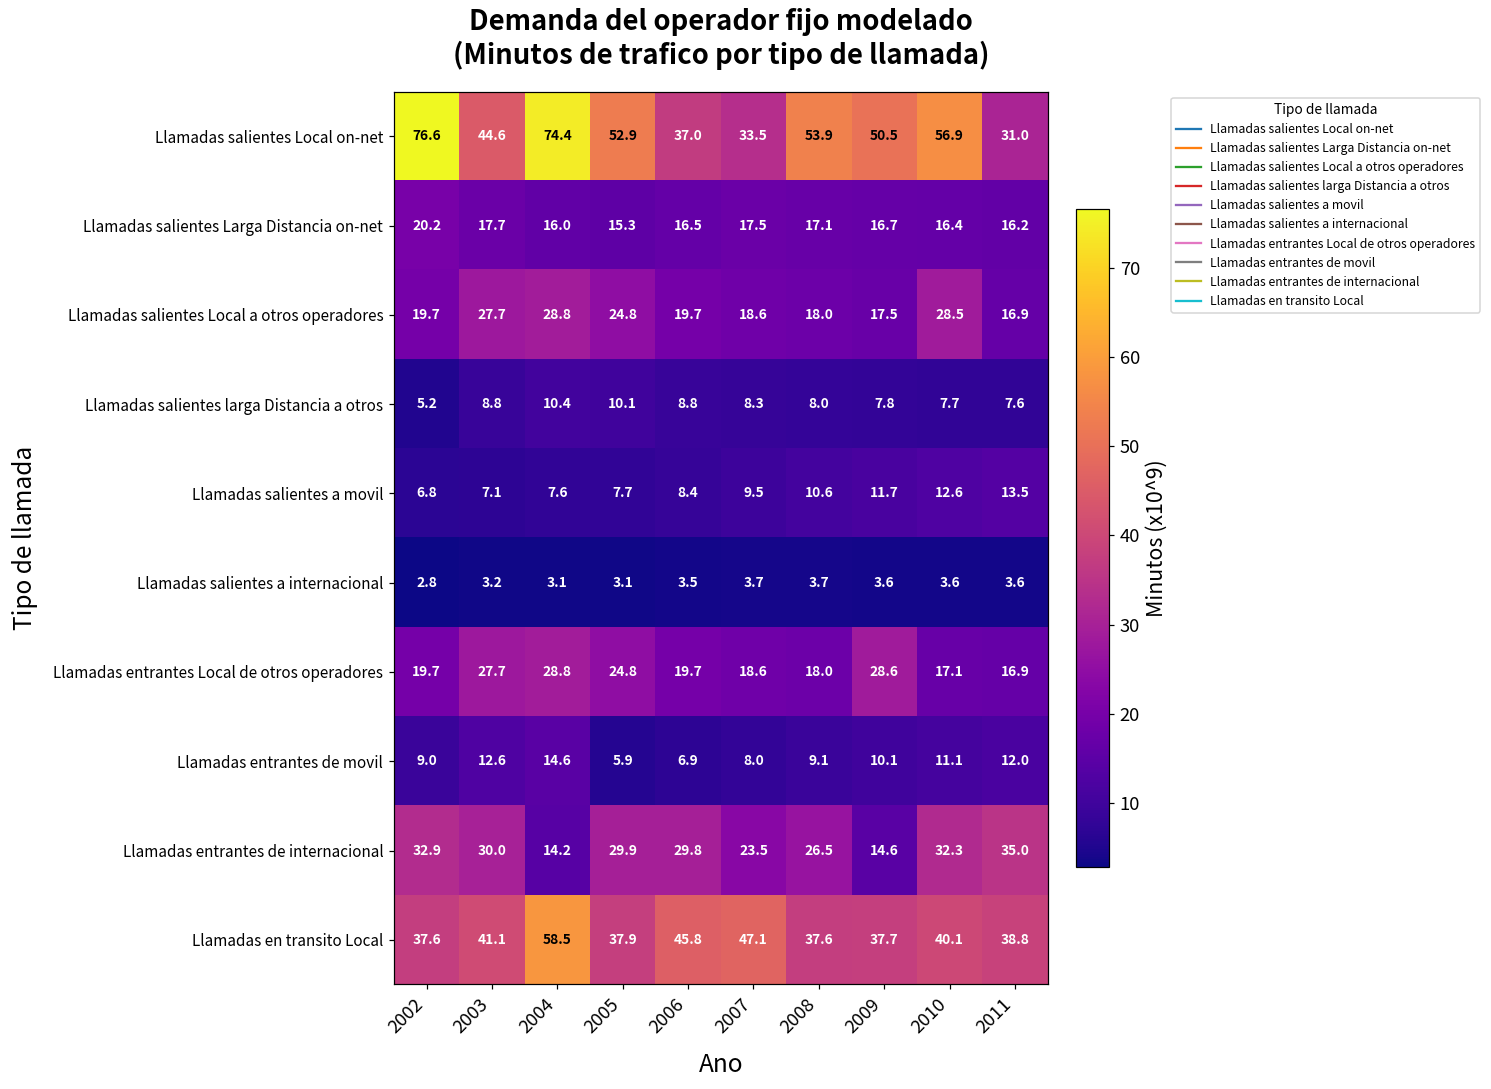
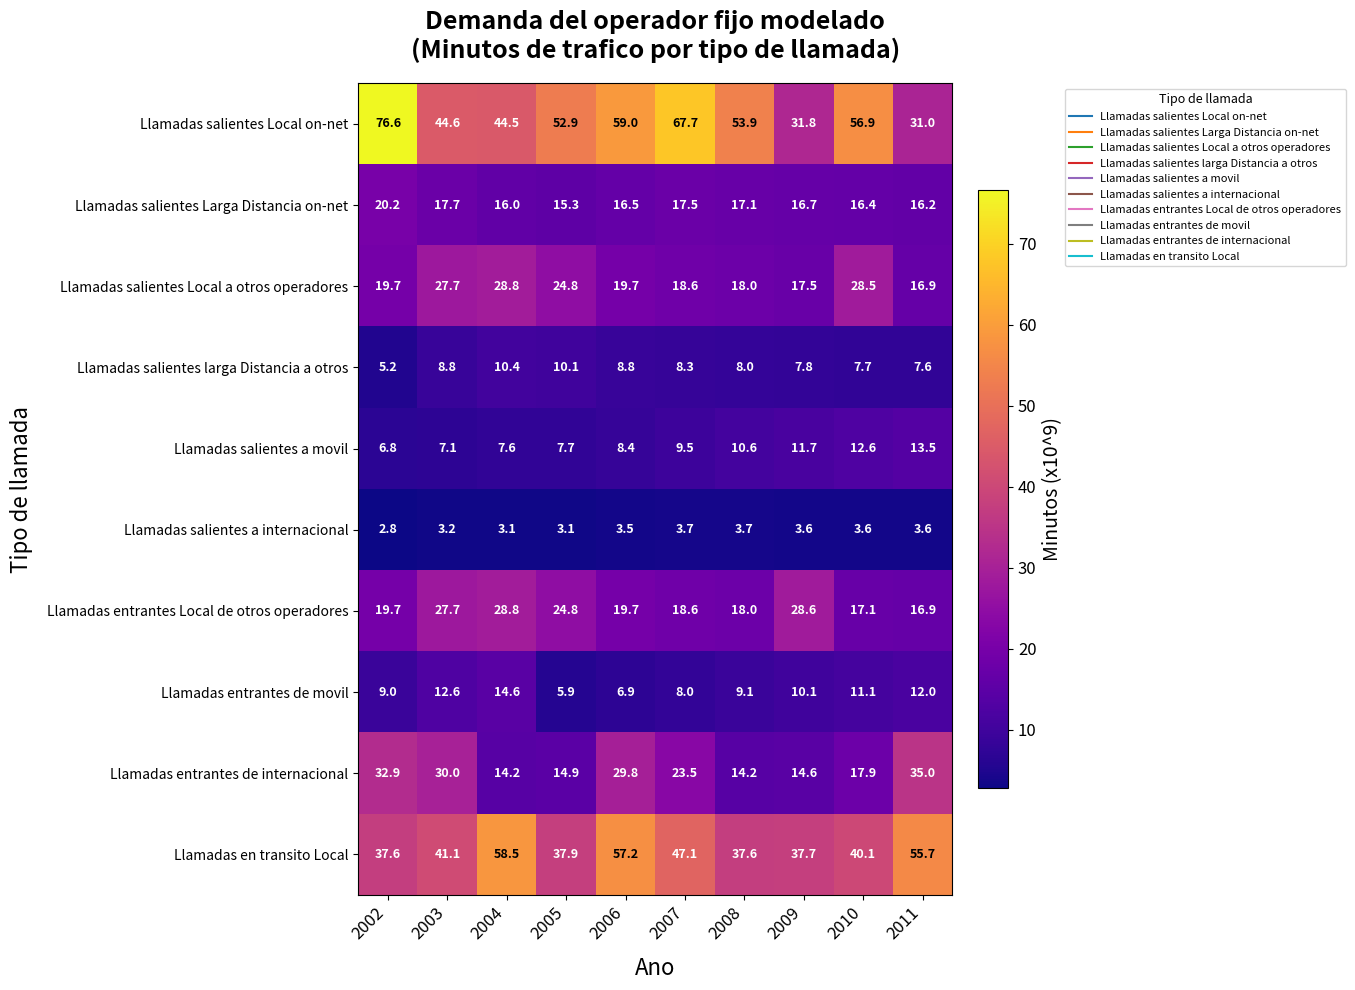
Llamadas salientes Local on-net, 2004: 74.4 -> 44.5
Llamadas salientes Local on-net, 2006: 37.0 -> 59.0
Llamadas salientes Local on-net, 2007: 33.5 -> 67.7
Llamadas salientes Local on-net, 2009: 50.5 -> 31.8
Llamadas entrantes de internacional, 2005: 29.9 -> 14.9
Llamadas entrantes de internacional, 2008: 26.5 -> 14.2
Llamadas entrantes de internacional, 2010: 32.3 -> 17.9
Llamadas en transito Local, 2006: 45.8 -> 57.2
Llamadas en transito Local, 2011: 38.8 -> 55.7
